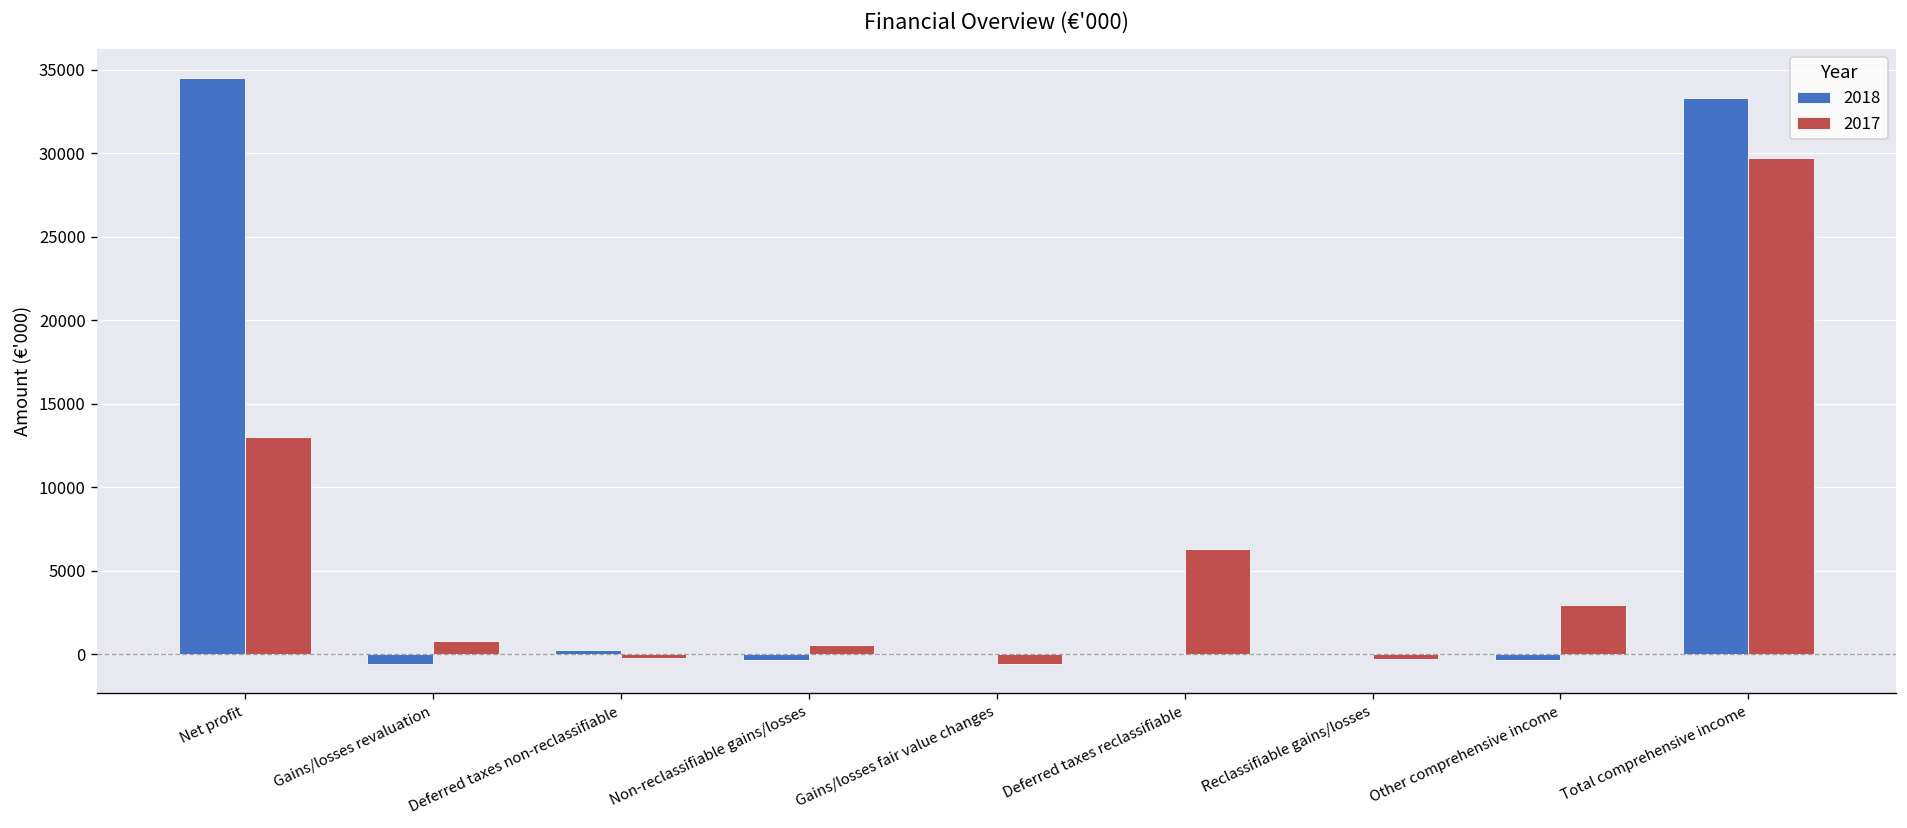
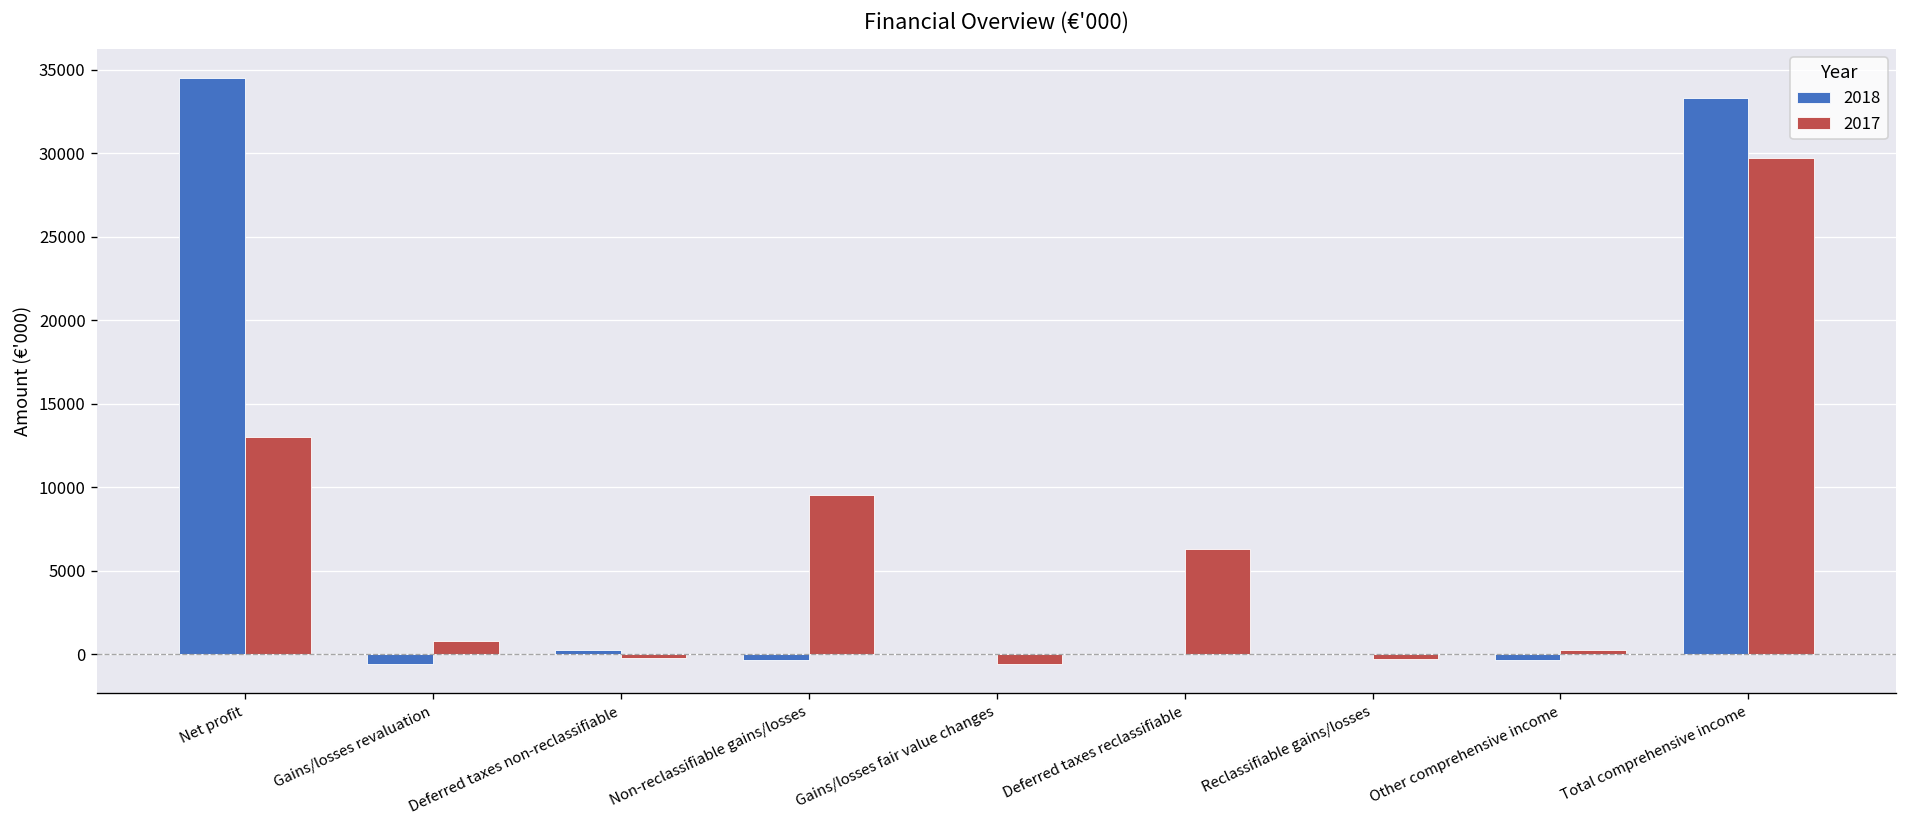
2017, Non-reclassifiable gains/losses: 600 -> 9500
2017, Other comprehensive income: 2900 -> 300
